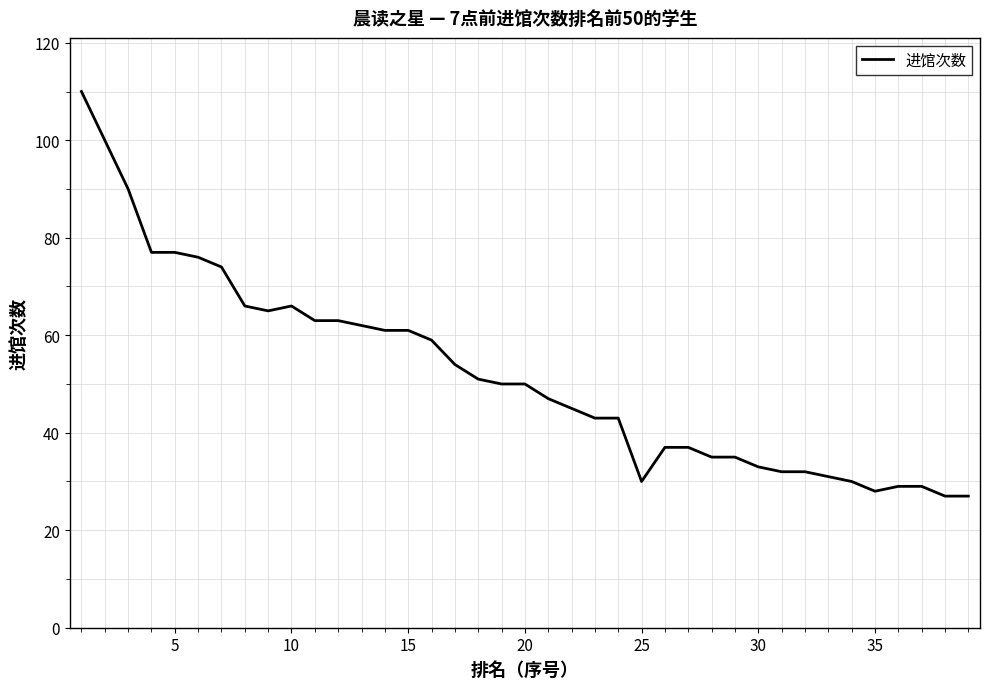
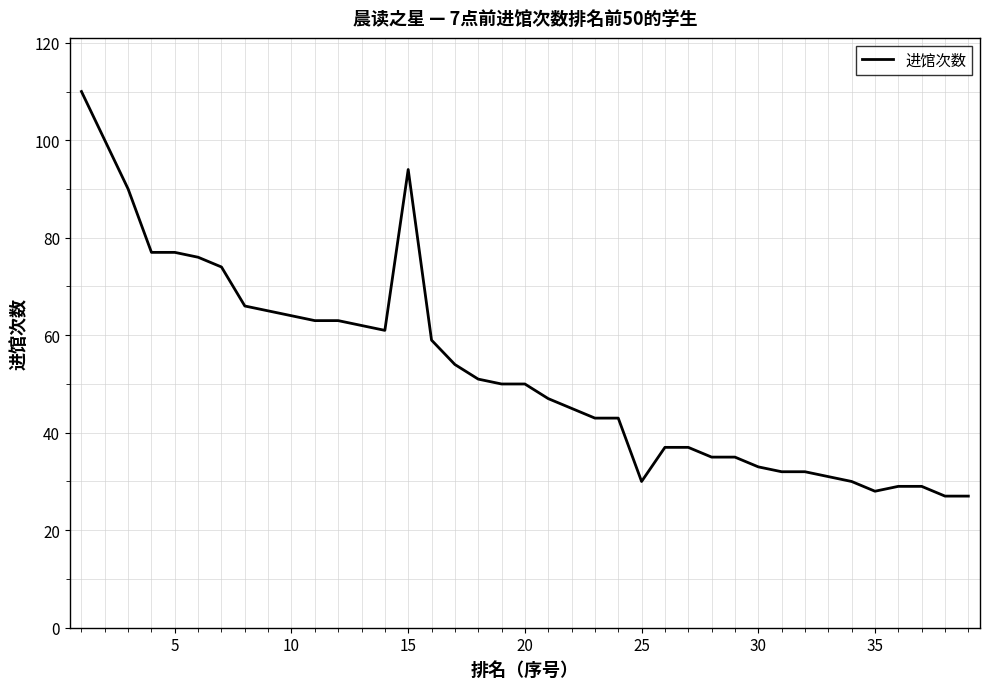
10: 66 -> 64
15: 61 -> 94
